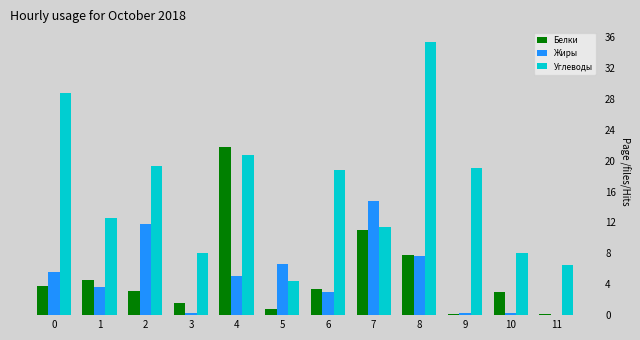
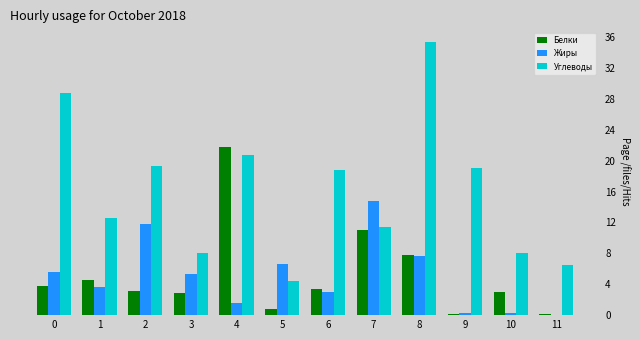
Белки, 3: 2 -> 3
Жиры, 3: 0 -> 5
Жиры, 4: 5 -> 2
